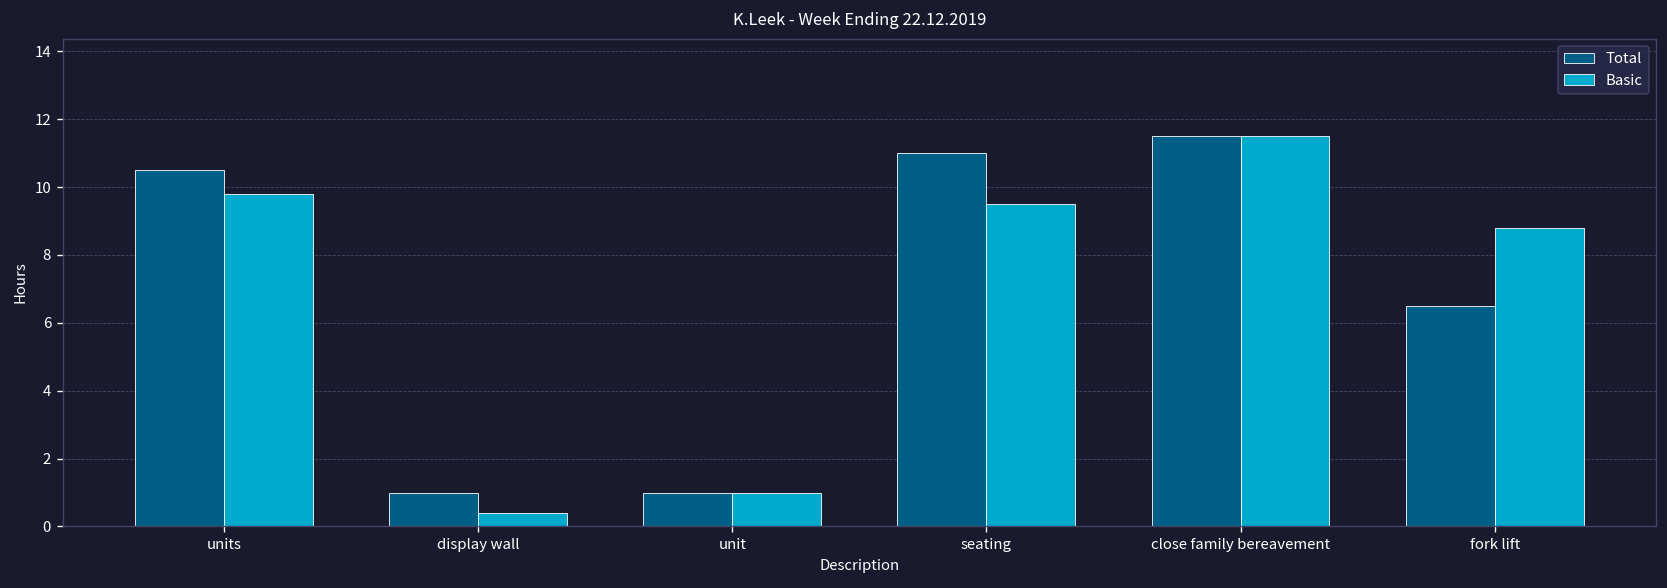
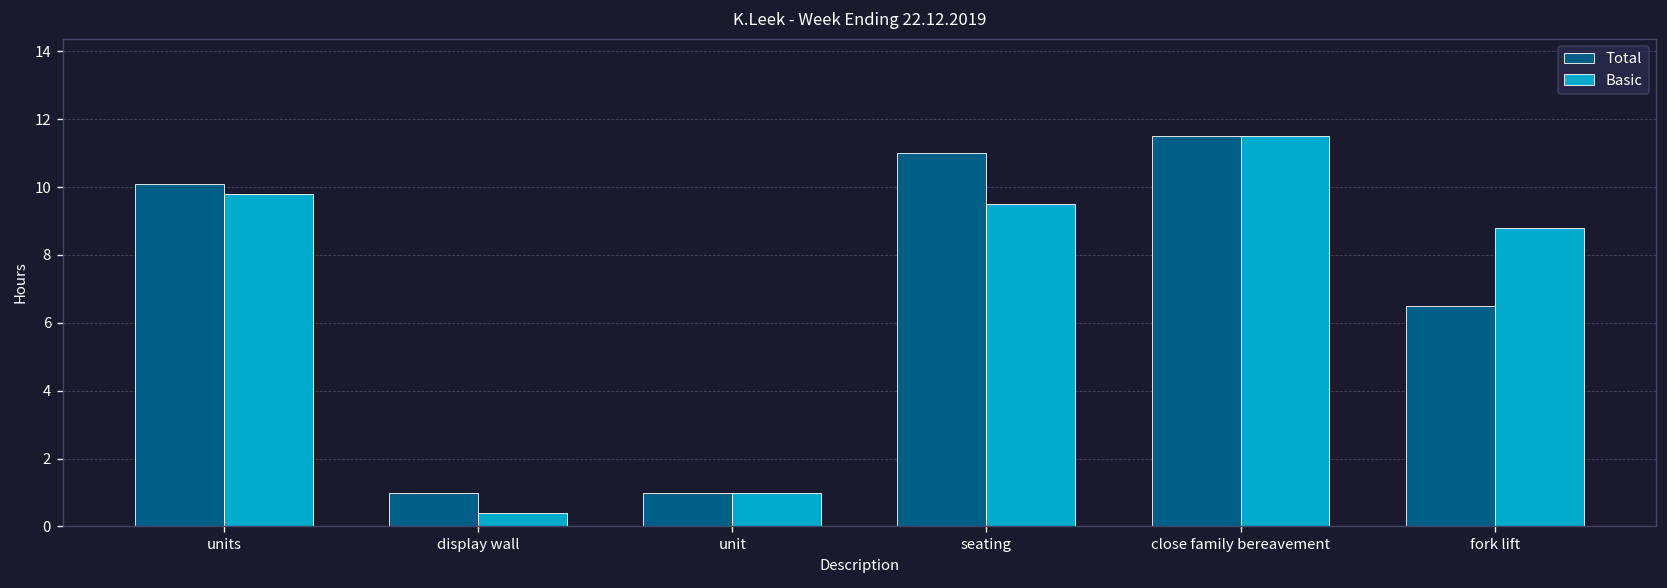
Total, units: 10.5 -> 10.1
